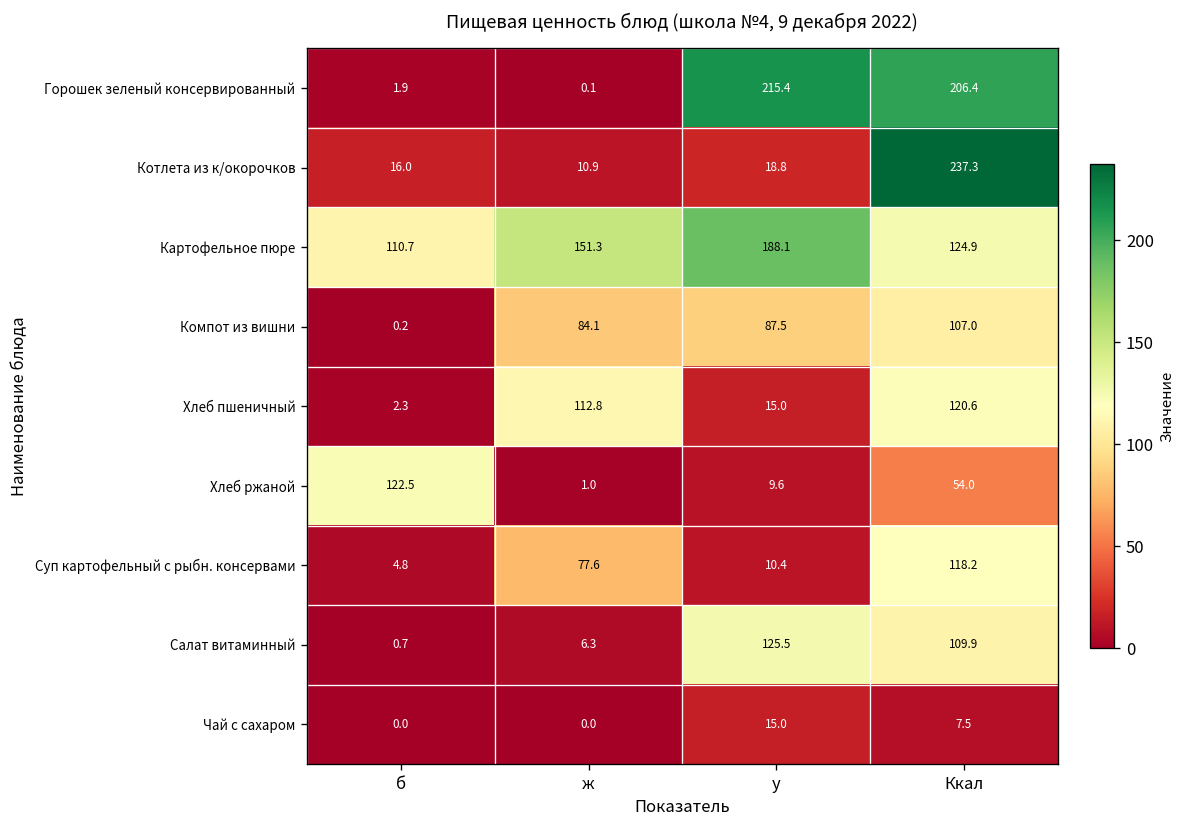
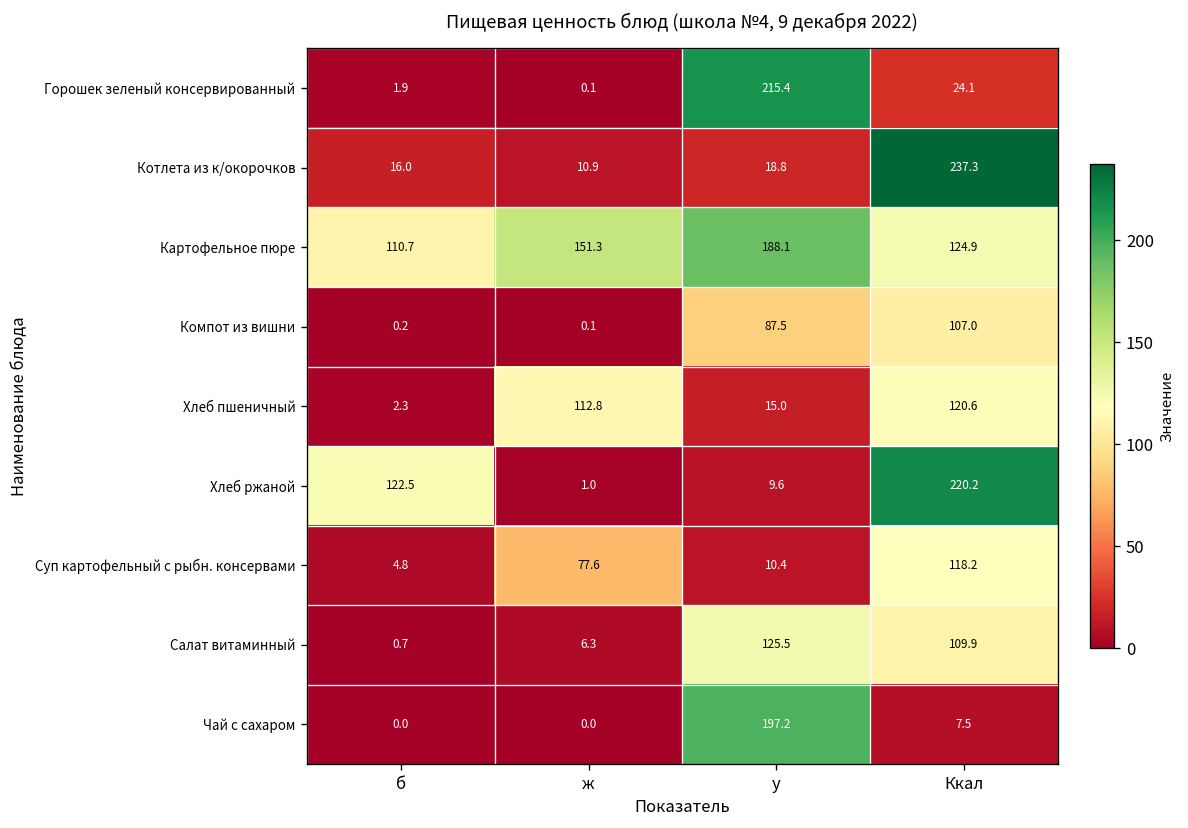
Горошек зеленый консервированный, Ккал: 206.4 -> 24.1
Компот из вишни, ж: 84.1 -> 0.1
Хлеб ржаной, Ккал: 54.0 -> 220.2
Чай с сахаром, у: 15.0 -> 197.2
